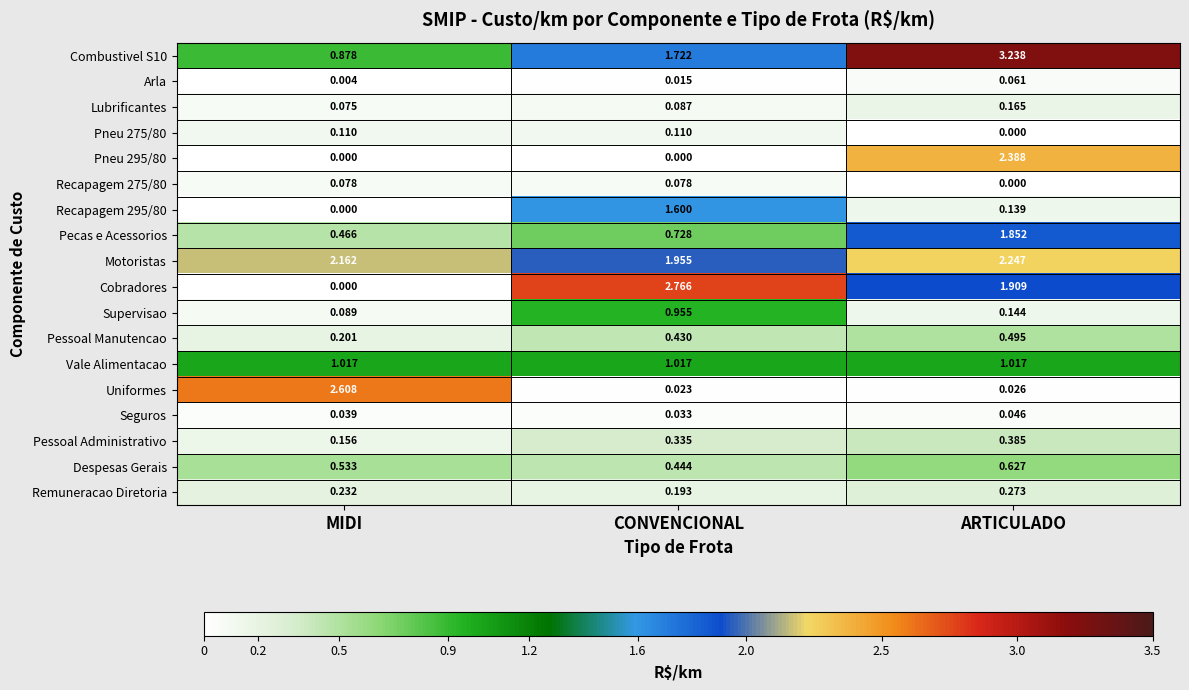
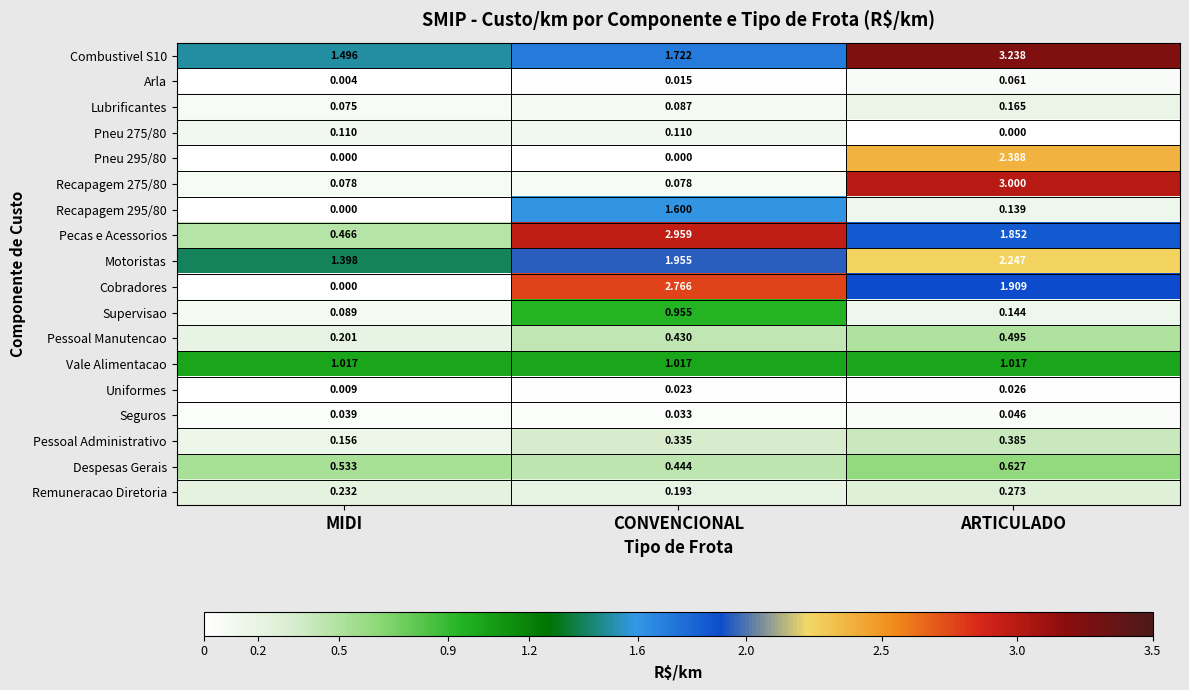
Combustivel S10, MIDI: 0.878 -> 1.496
Recapagem 275/80, ARTICULADO: 0.000 -> 3.000
Pecas e Acessorios, CONVENCIONAL: 0.728 -> 2.959
Motoristas, MIDI: 2.162 -> 1.398
Uniformes, MIDI: 2.608 -> 0.009
